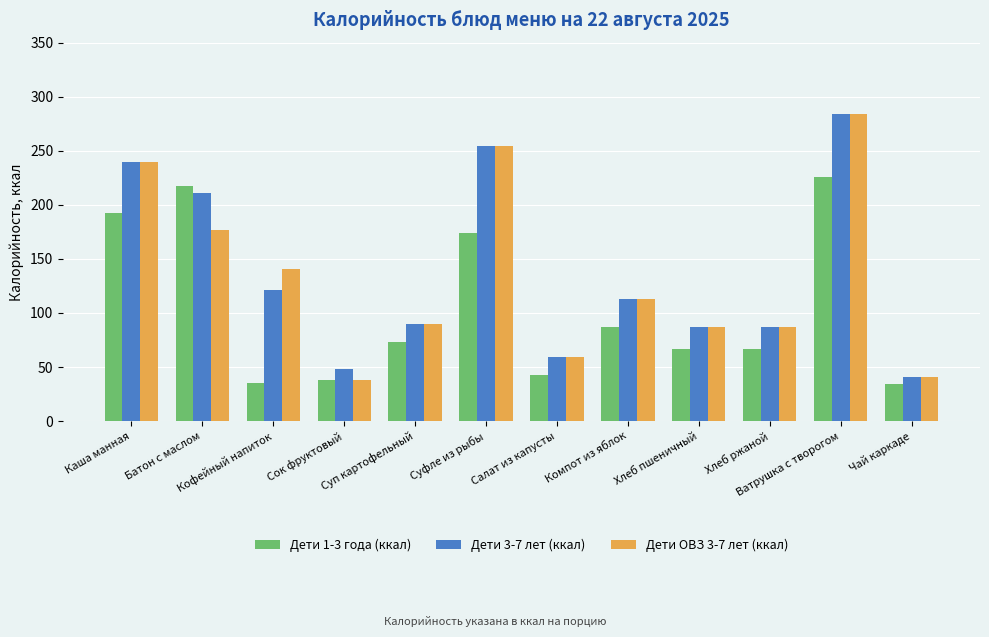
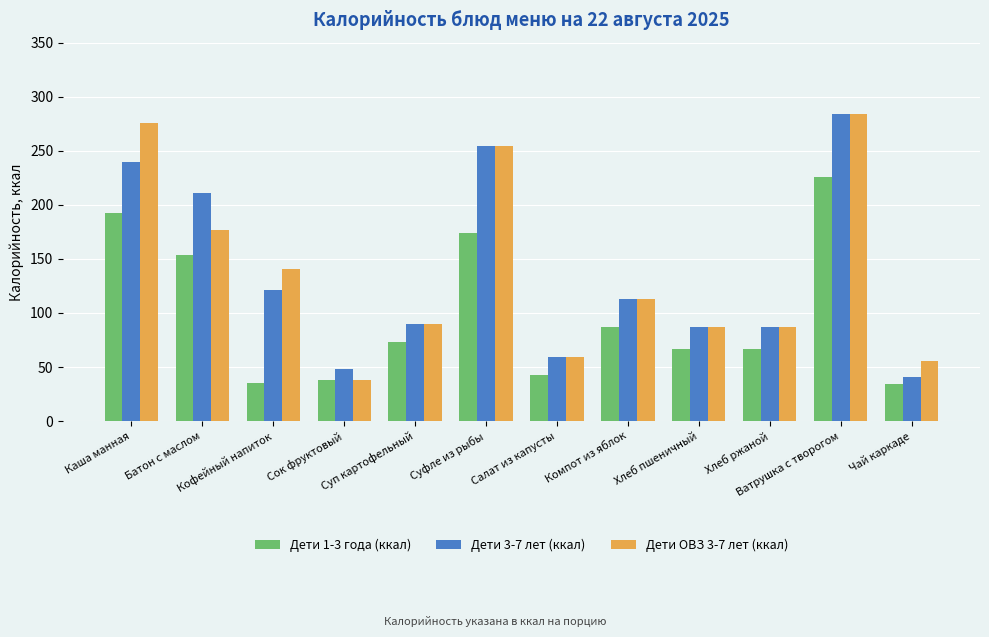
Дети ОВЗ 3-7 лет (ккал), Каша манная: 240 -> 276
Дети 1-3 года (ккал), Батон с маслом: 217 -> 154
Дети ОВЗ 3-7 лет (ккал), Чай каркаде: 41 -> 56
